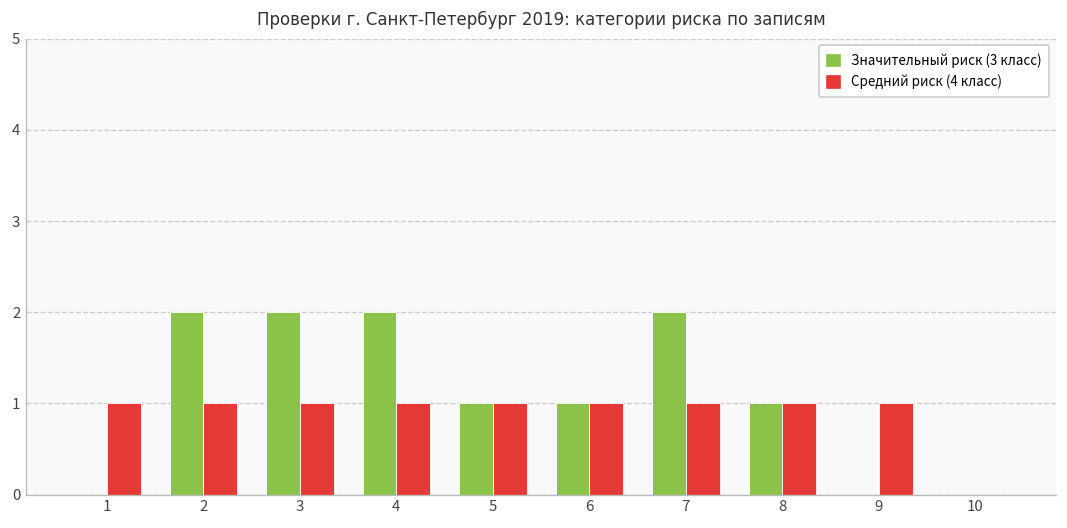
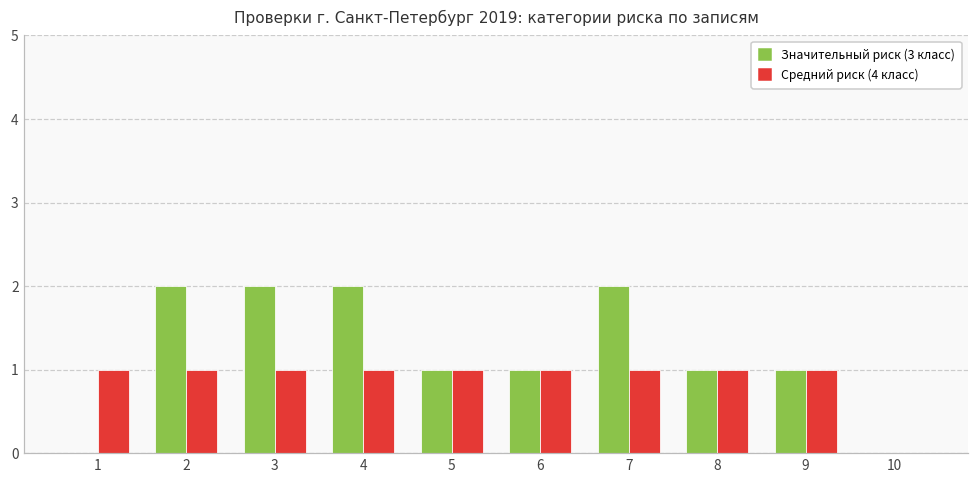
Значительный риск (3 класс), 9: 0 -> 1
